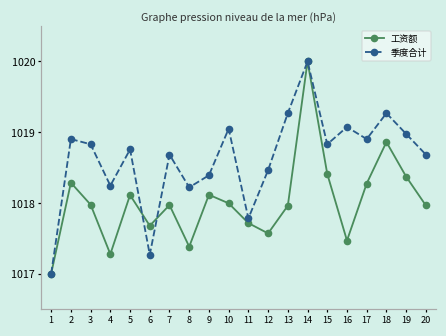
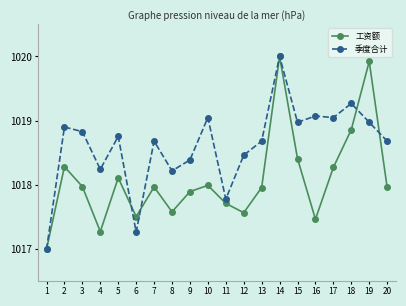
工资额, 6: 1017.7 -> 1017.5
工资额, 8: 1017.4 -> 1017.6
工资额, 9: 1018.1 -> 1017.9
季度合计, 13: 1019.3 -> 1018.7
季度合计, 15: 1018.8 -> 1019.0
季度合计, 17: 1018.9 -> 1019.0
工资额, 19: 1018.4 -> 1019.9
